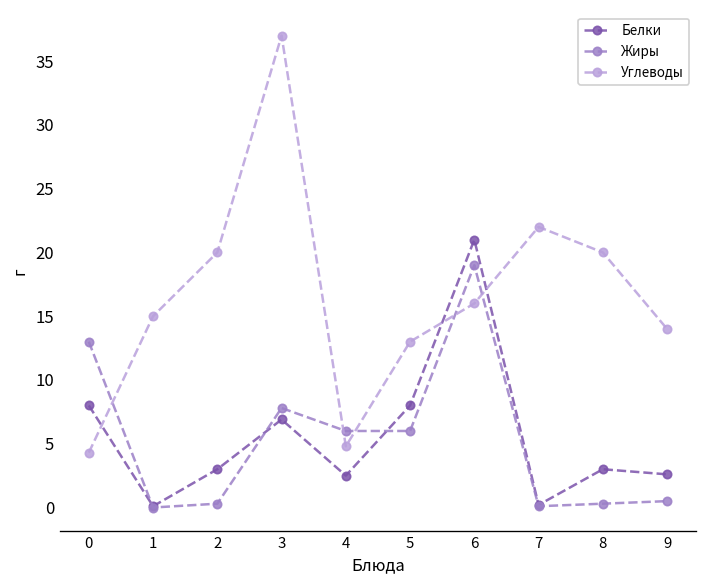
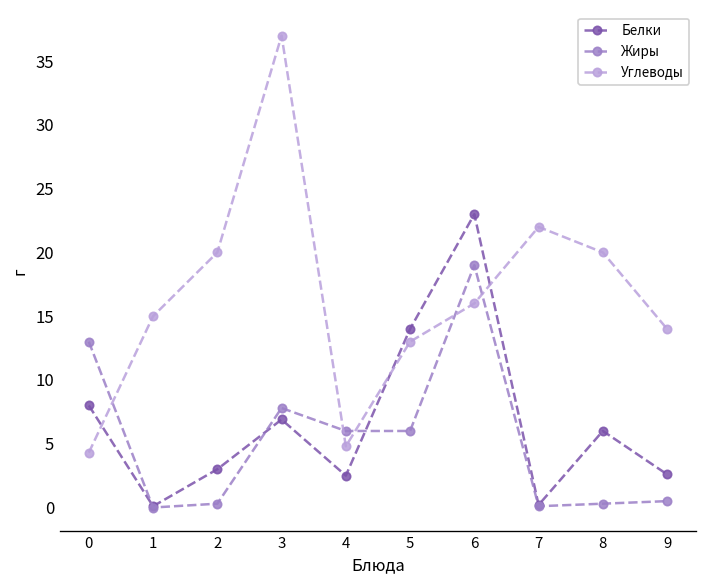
Белки, 5: 8 -> 14
Белки, 6: 21 -> 23
Белки, 8: 3 -> 6
